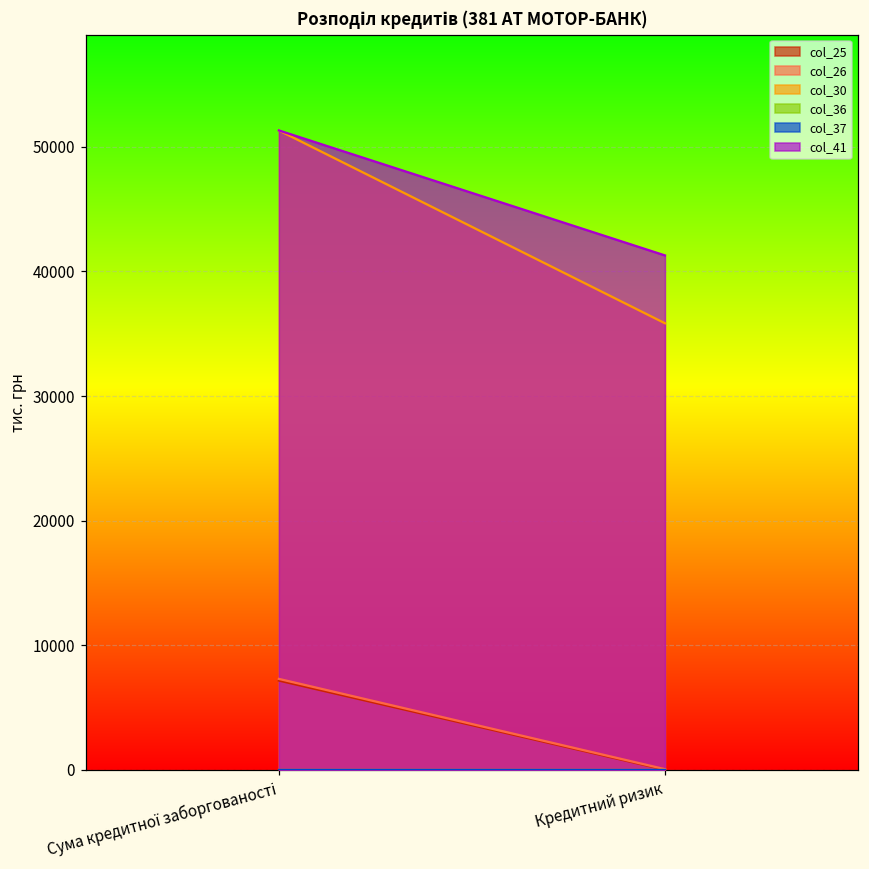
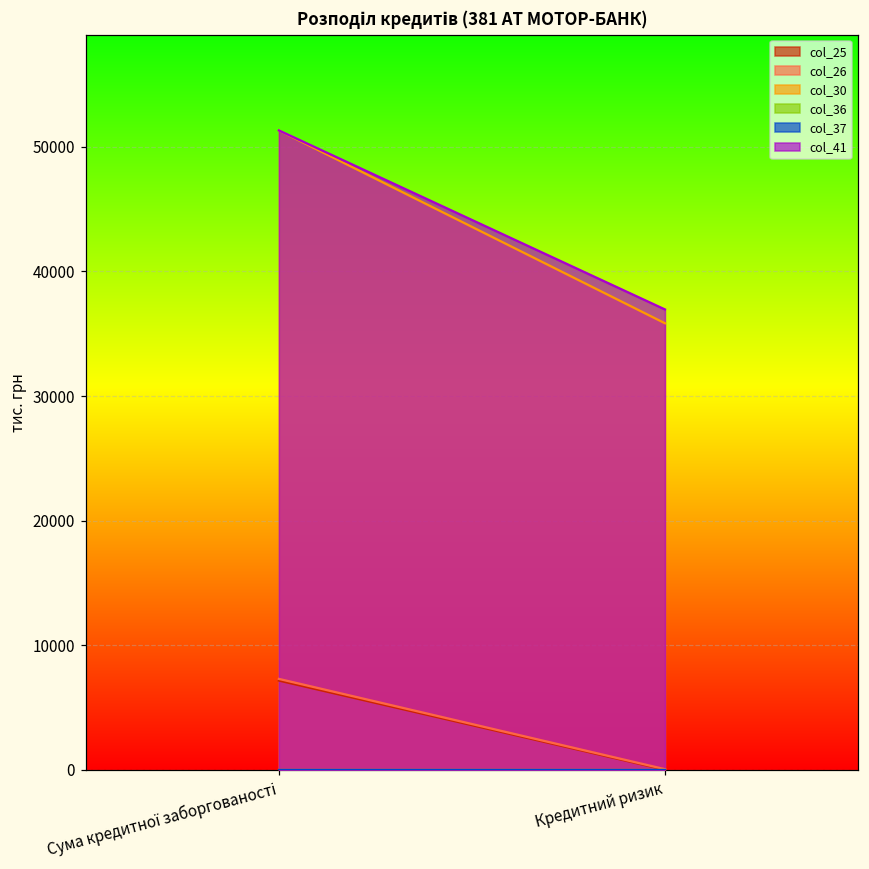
col_41, Кредитний ризик: 41300 -> 37000
